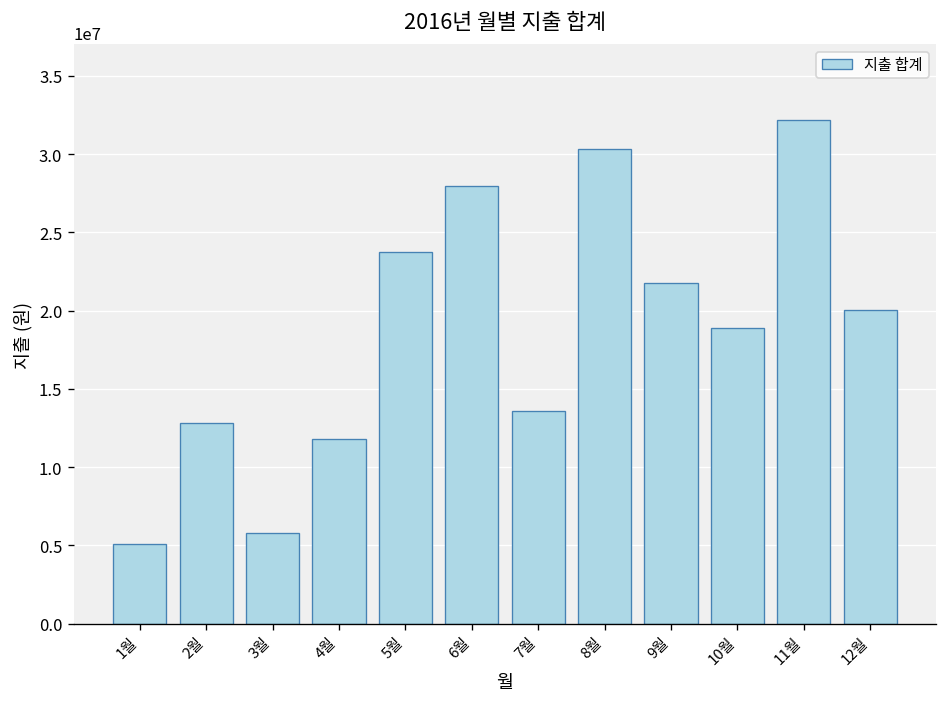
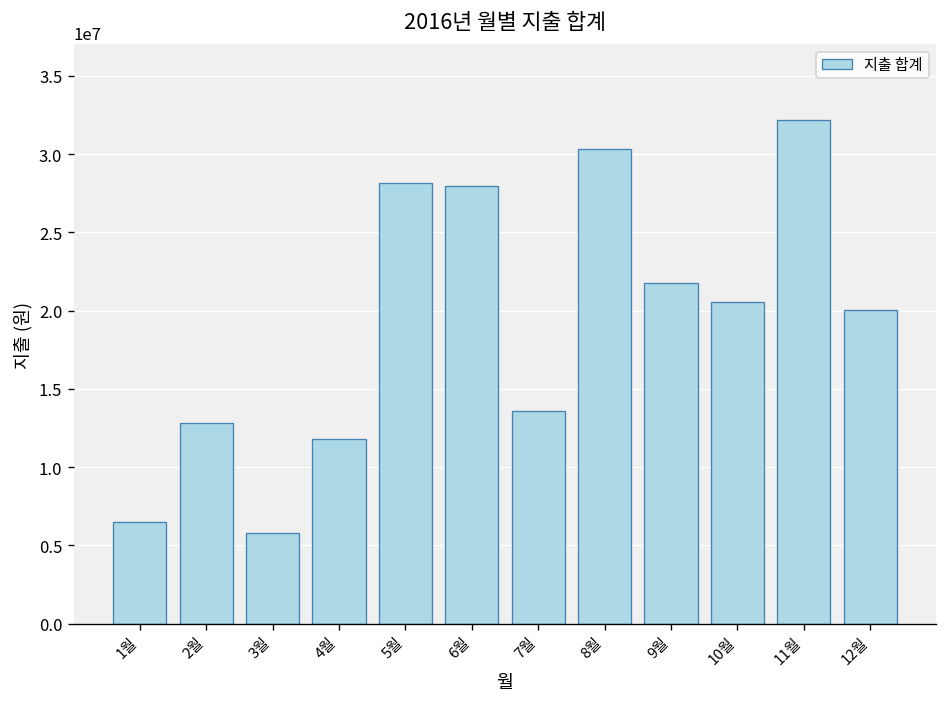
1월: 5100000 -> 6500000
5월: 23800000 -> 28100000
10월: 18900000 -> 20500000
